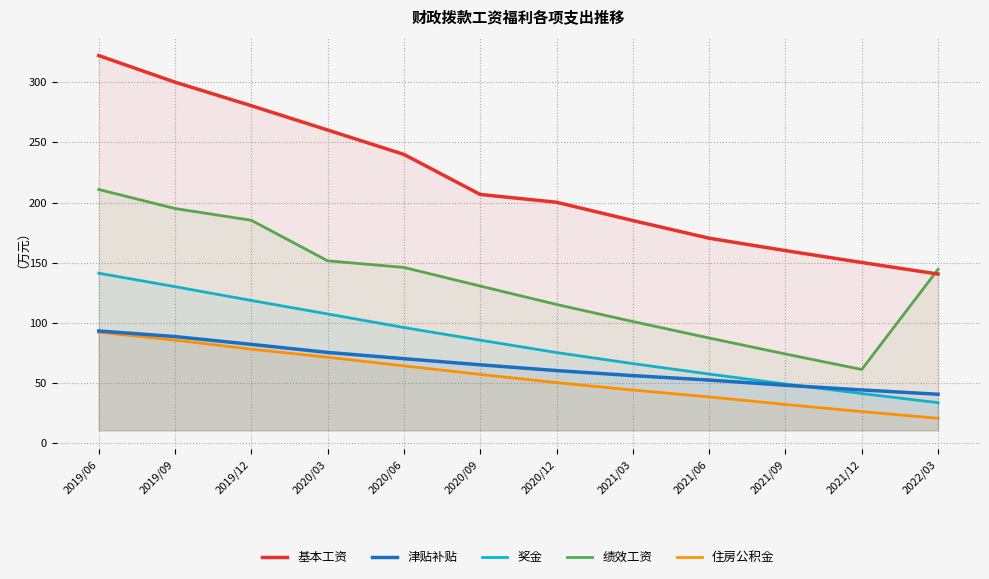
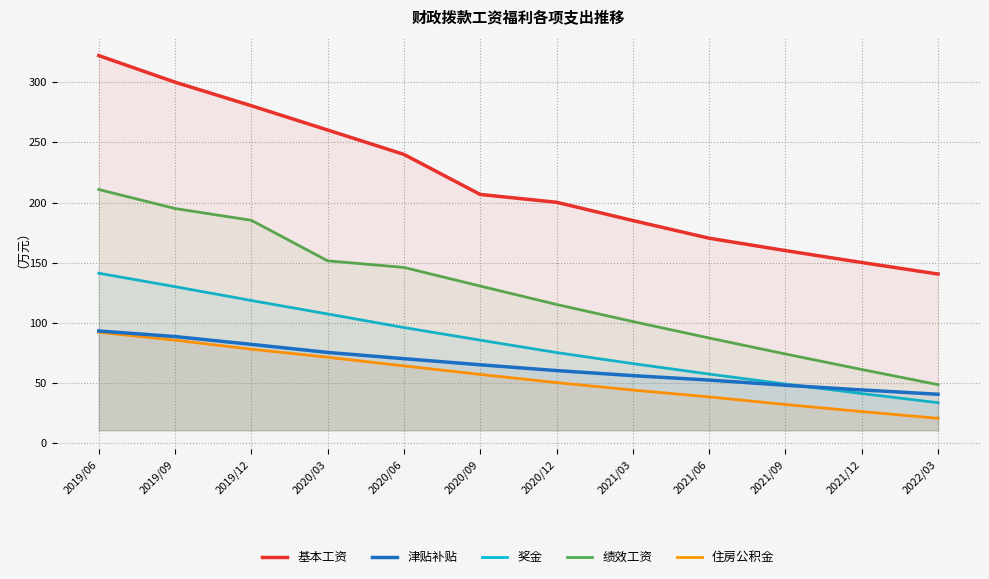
绩效工资, 2022/03: 144 -> 49
